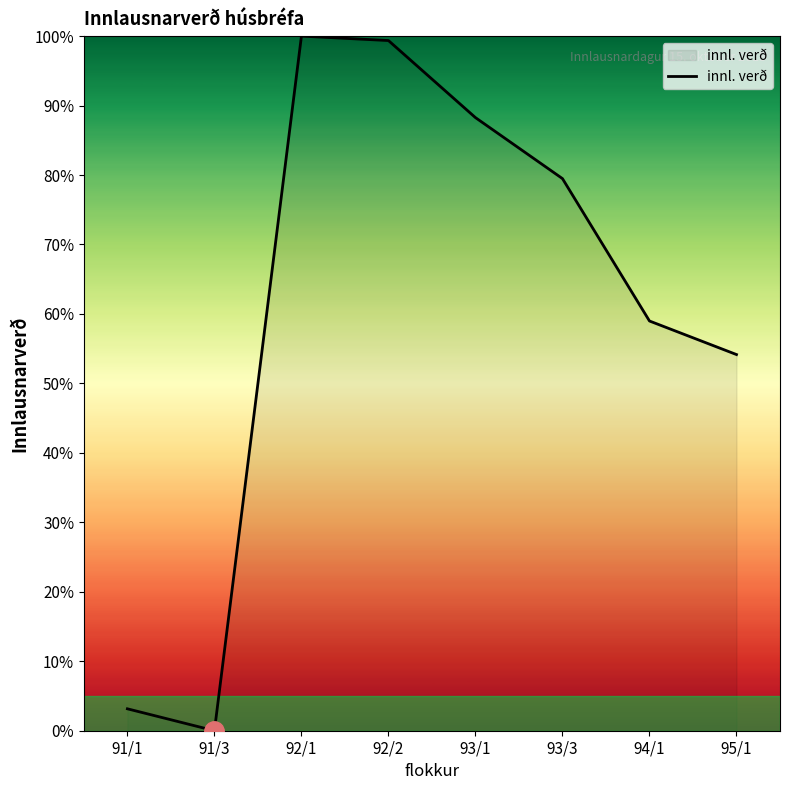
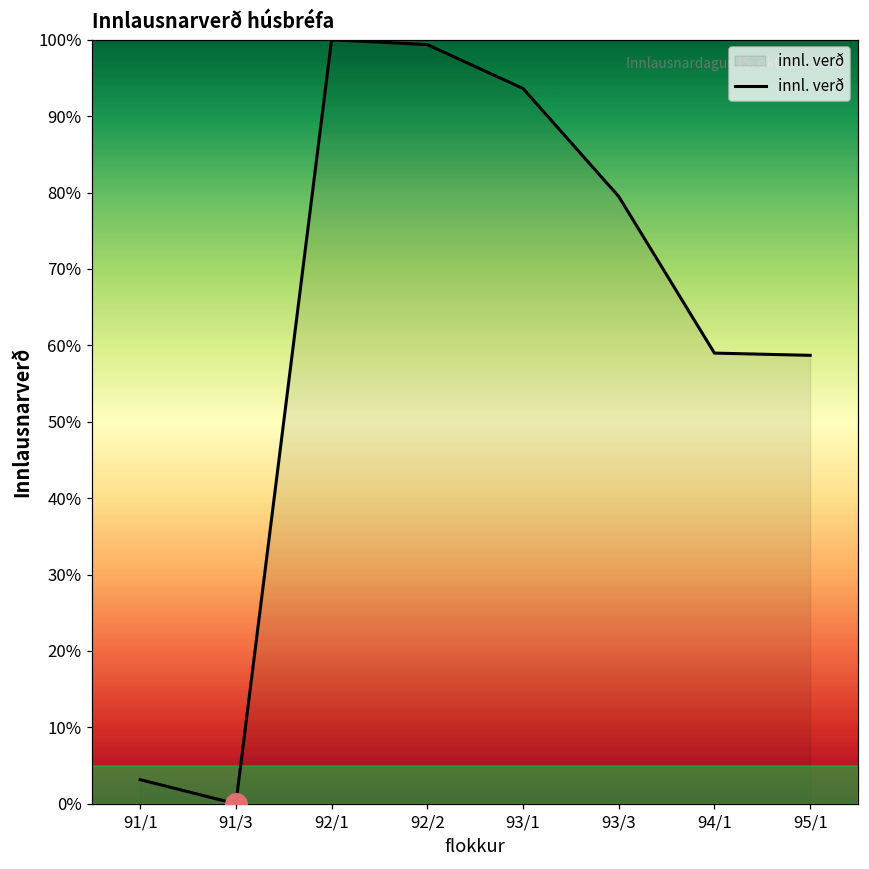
innl. verð, 93/1: 88% -> 94%
innl. verð, 95/1: 54% -> 59%
